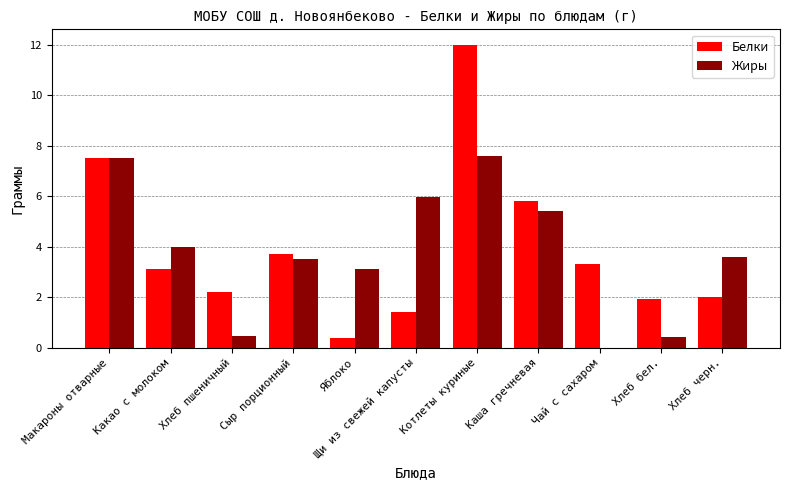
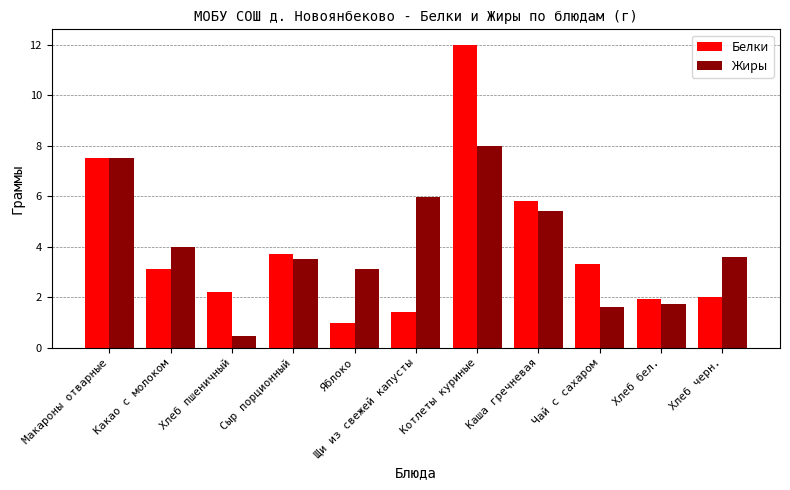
Белки, Яблоко: 0.4 -> 1.0
Жиры, Котлеты куриные: 7.6 -> 8.0
Жиры, Чай с сахаром: 0.0 -> 1.6
Жиры, Хлеб бел.: 0.4 -> 1.7
